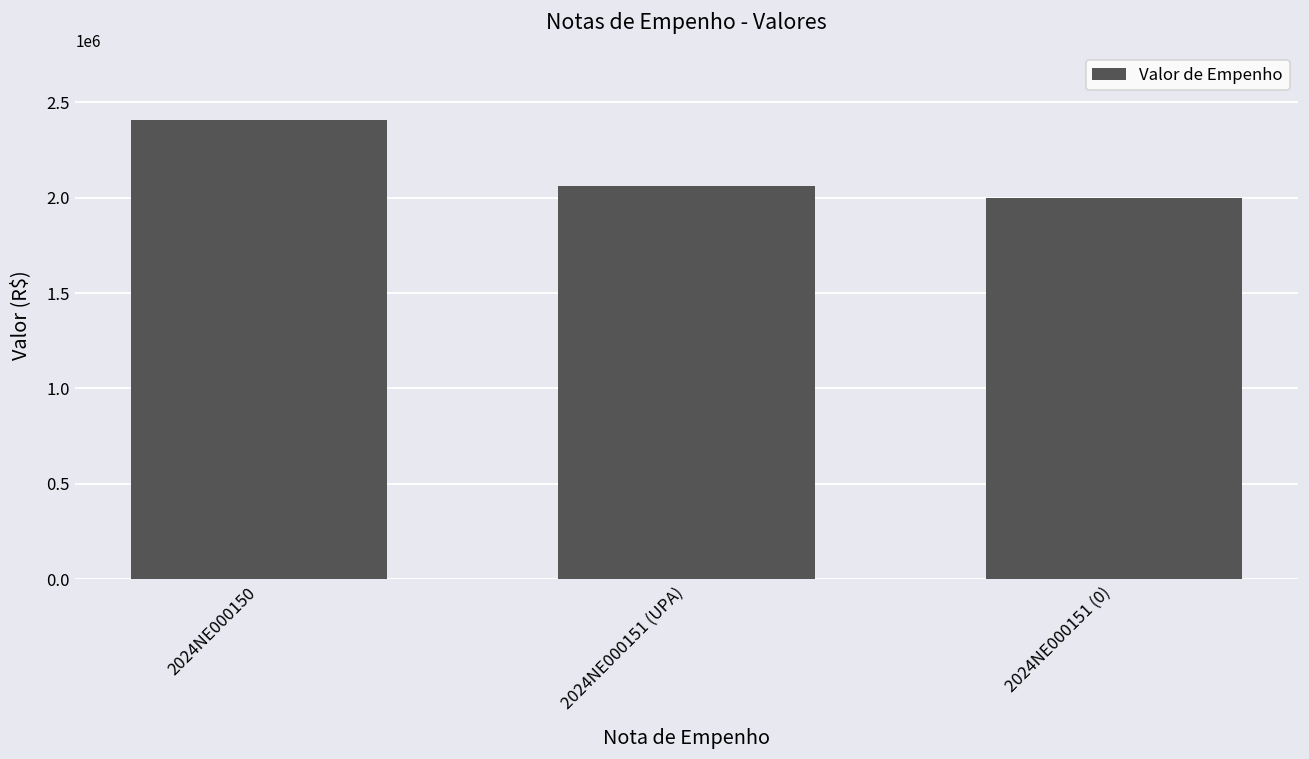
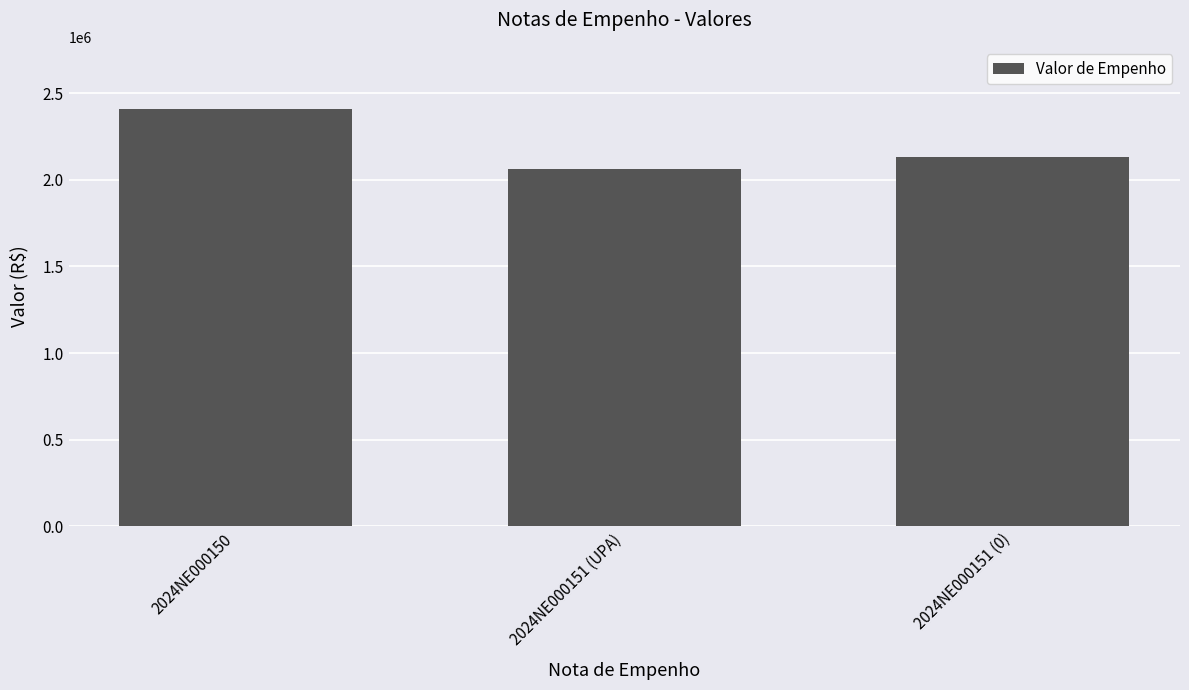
2024NE000151 (0): 2000000 -> 2130000
